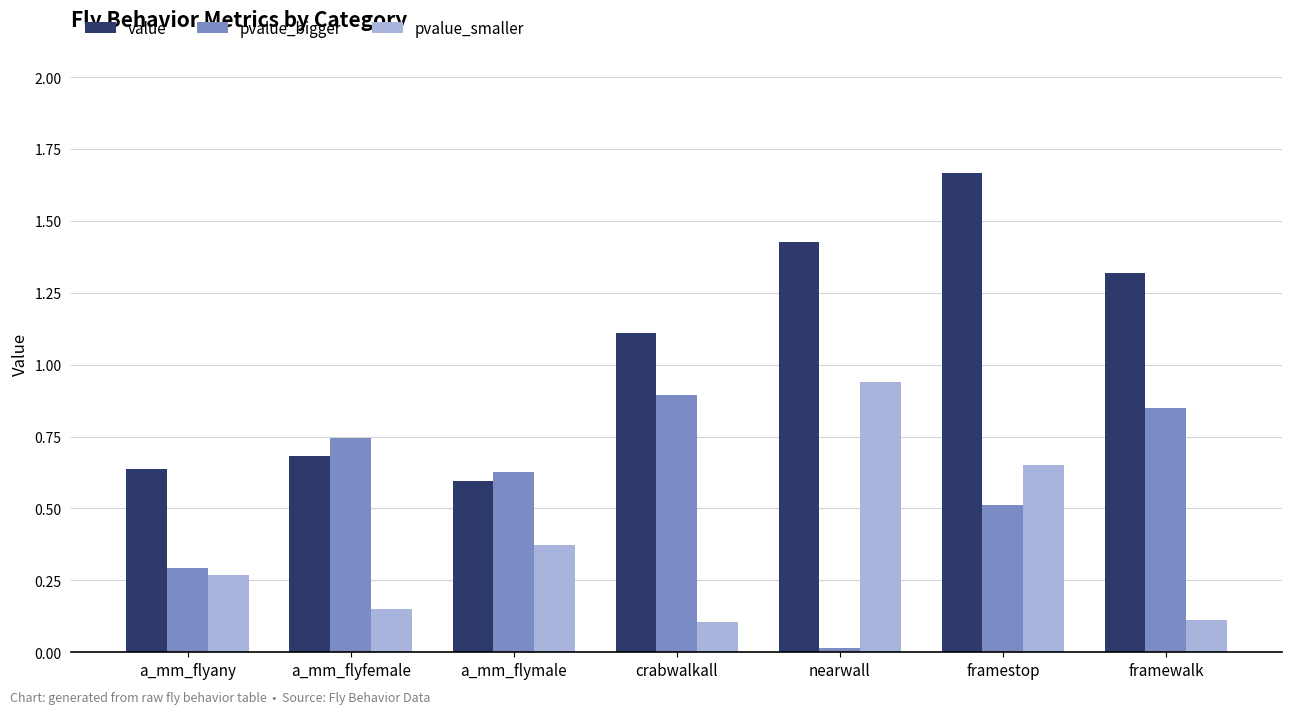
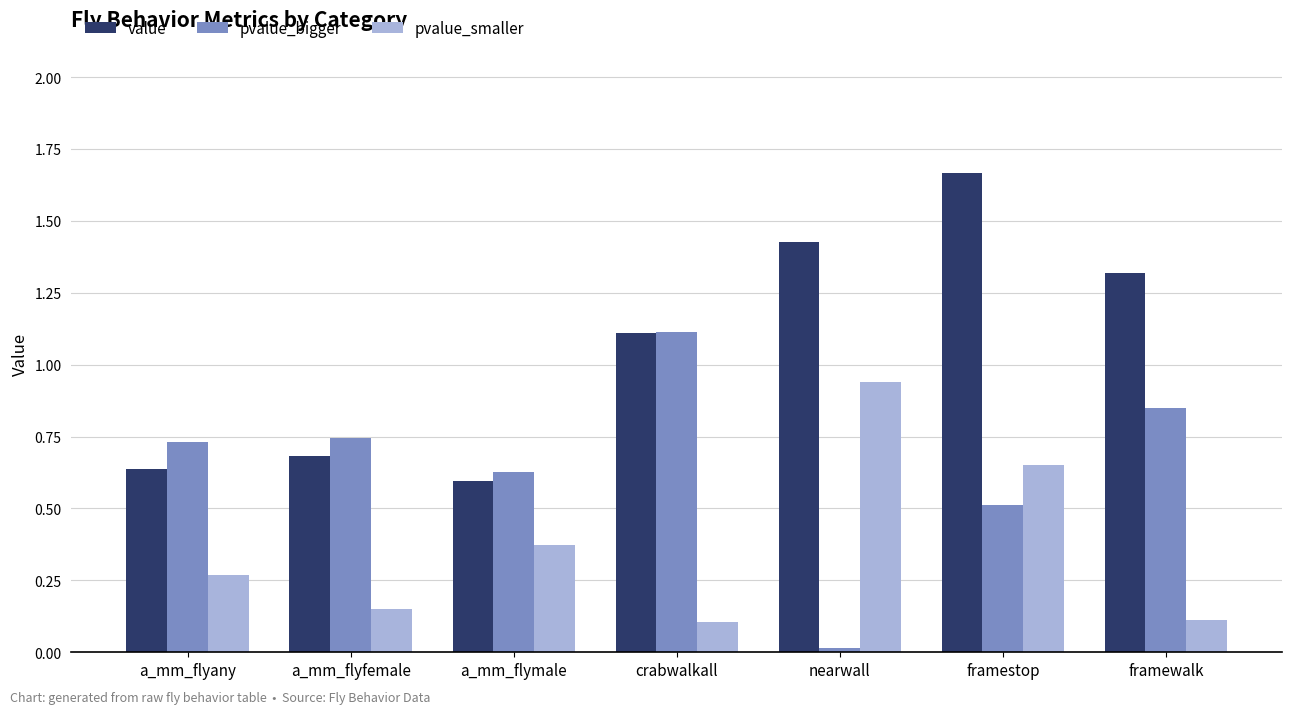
pvalue_bigger, a_mm_flyany: 0.29 -> 0.73
pvalue_bigger, crabwalkall: 0.89 -> 1.11
